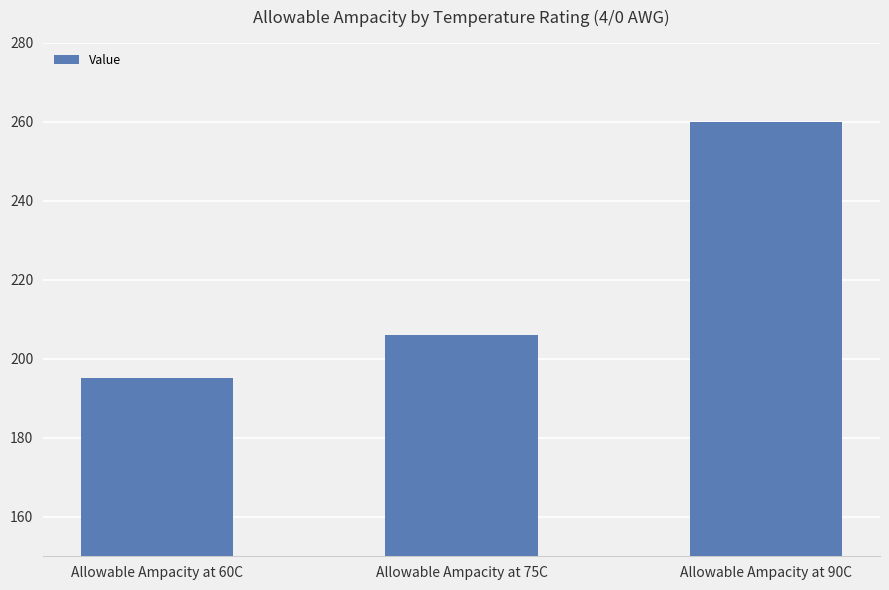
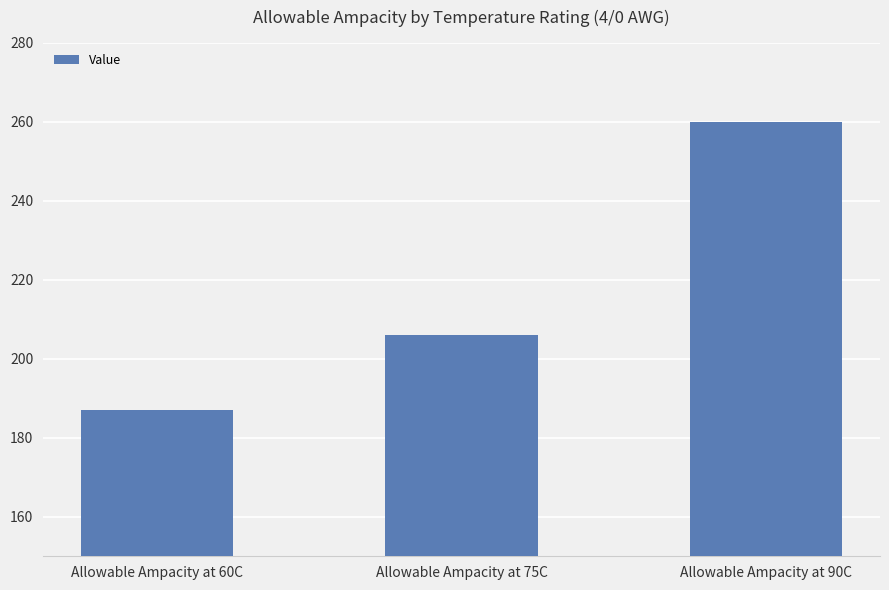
Allowable Ampacity at 60C: 195 -> 187
